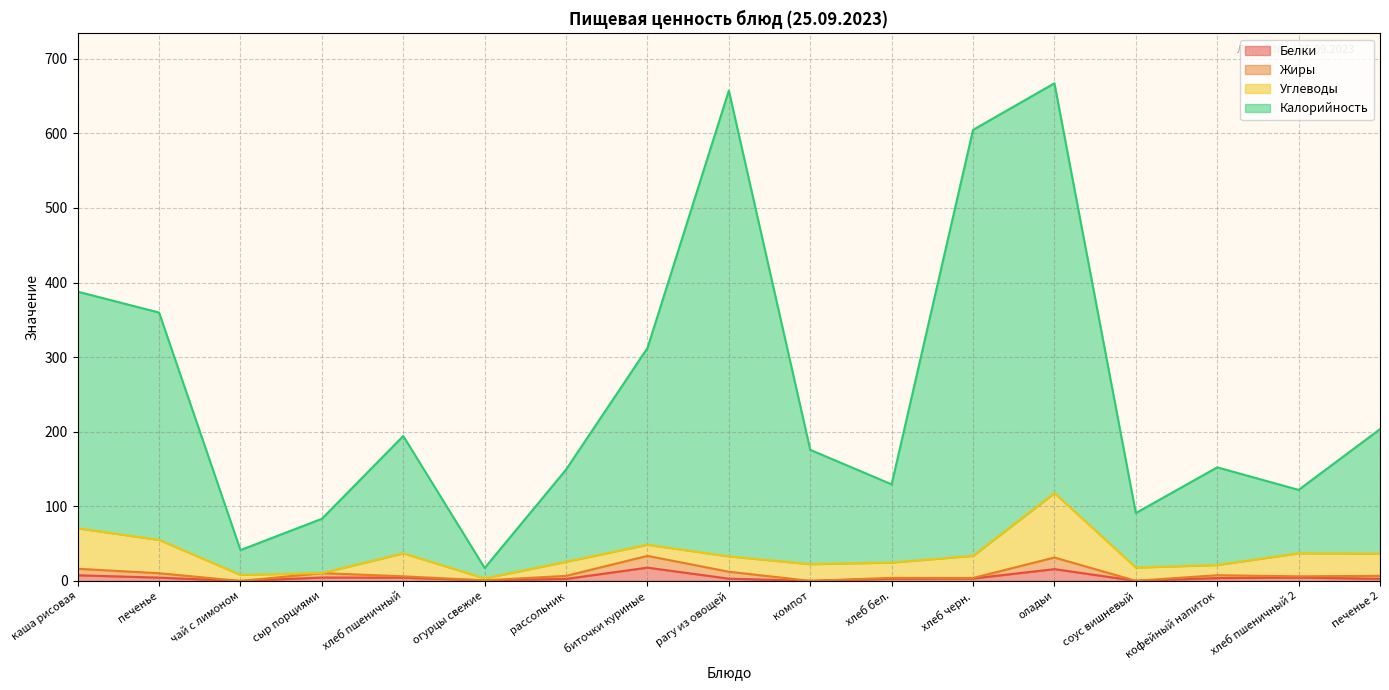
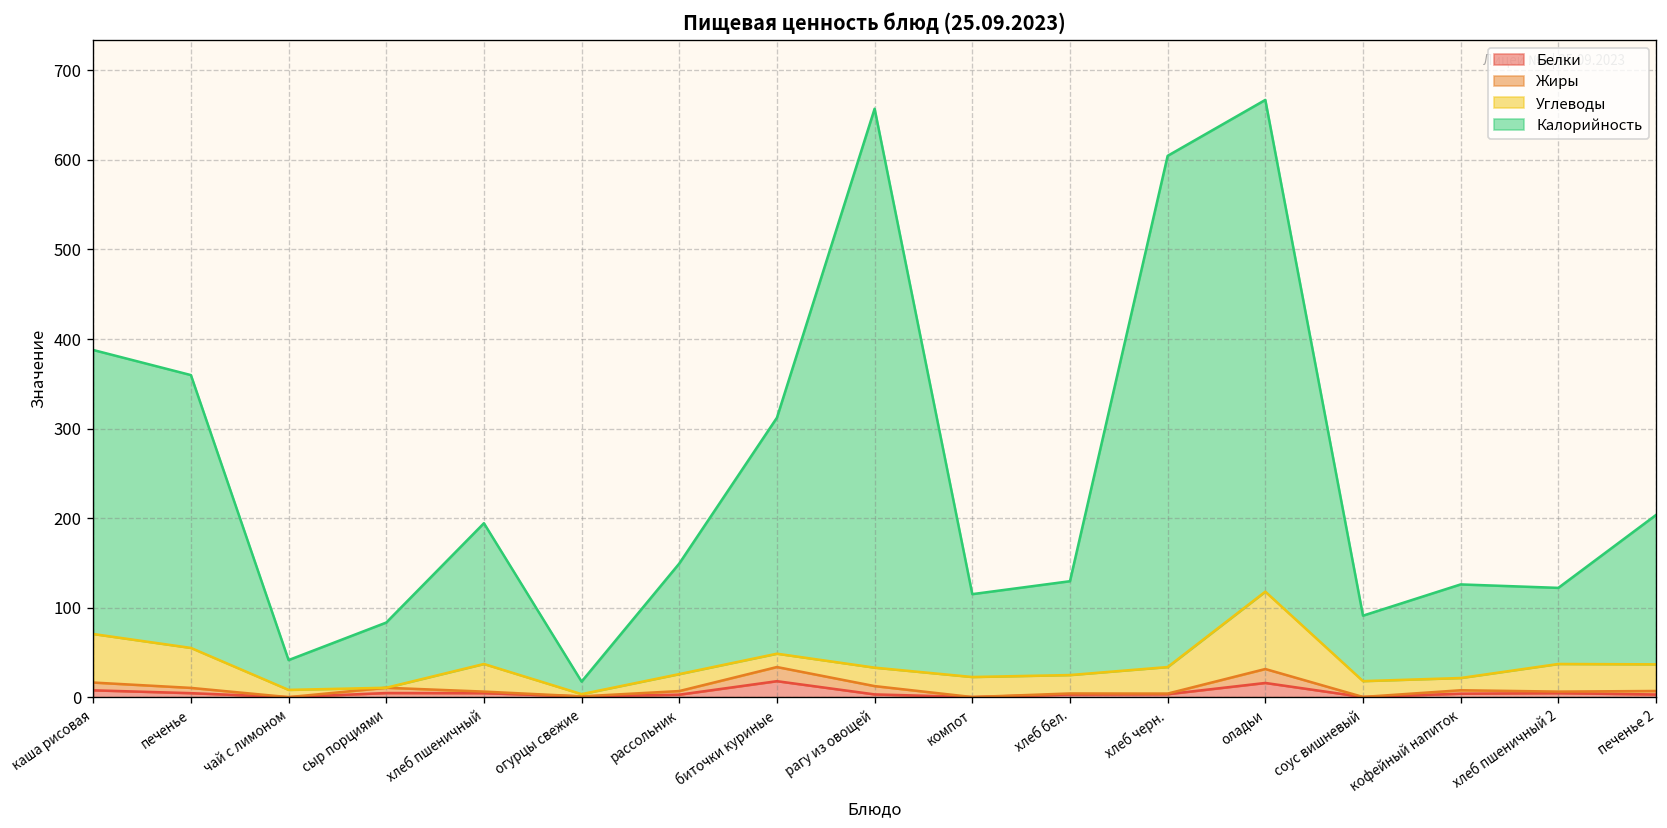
Калорийность, компот: 150 -> 90
Калорийность, кофейный напиток: 130 -> 100
